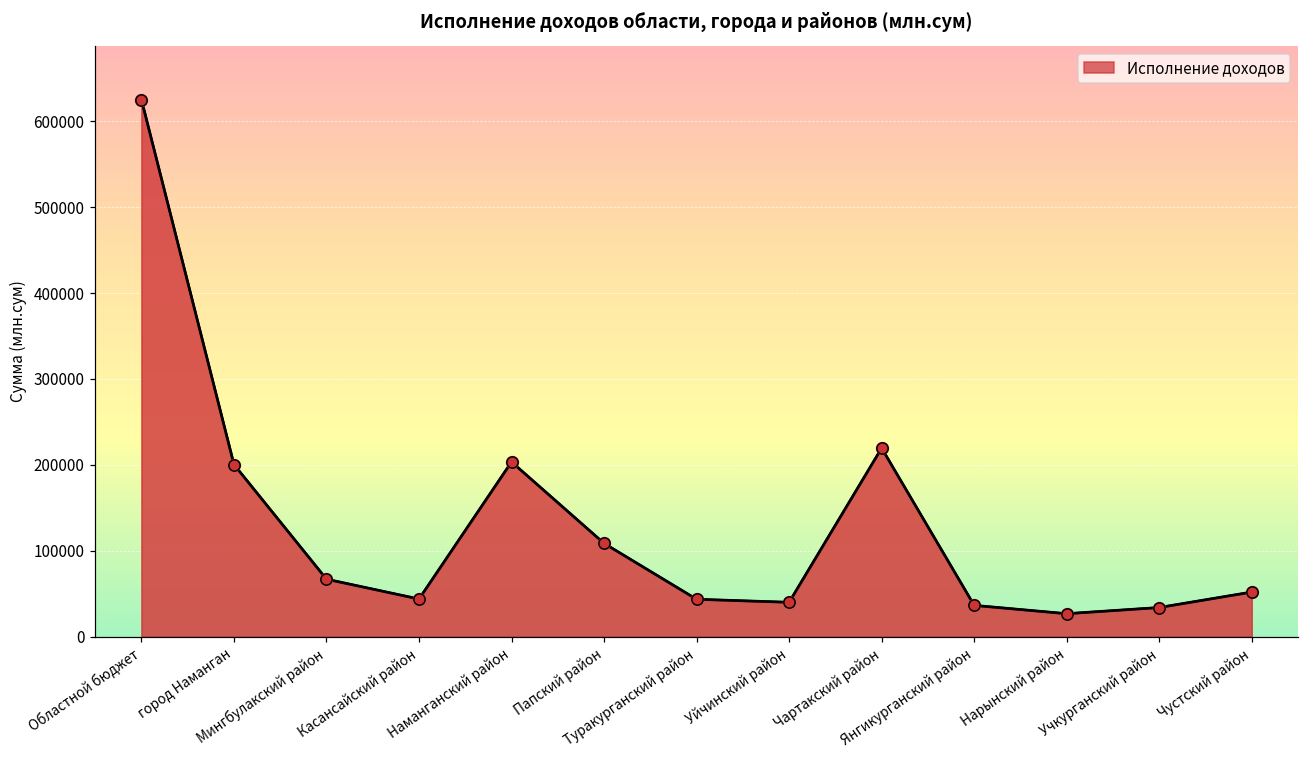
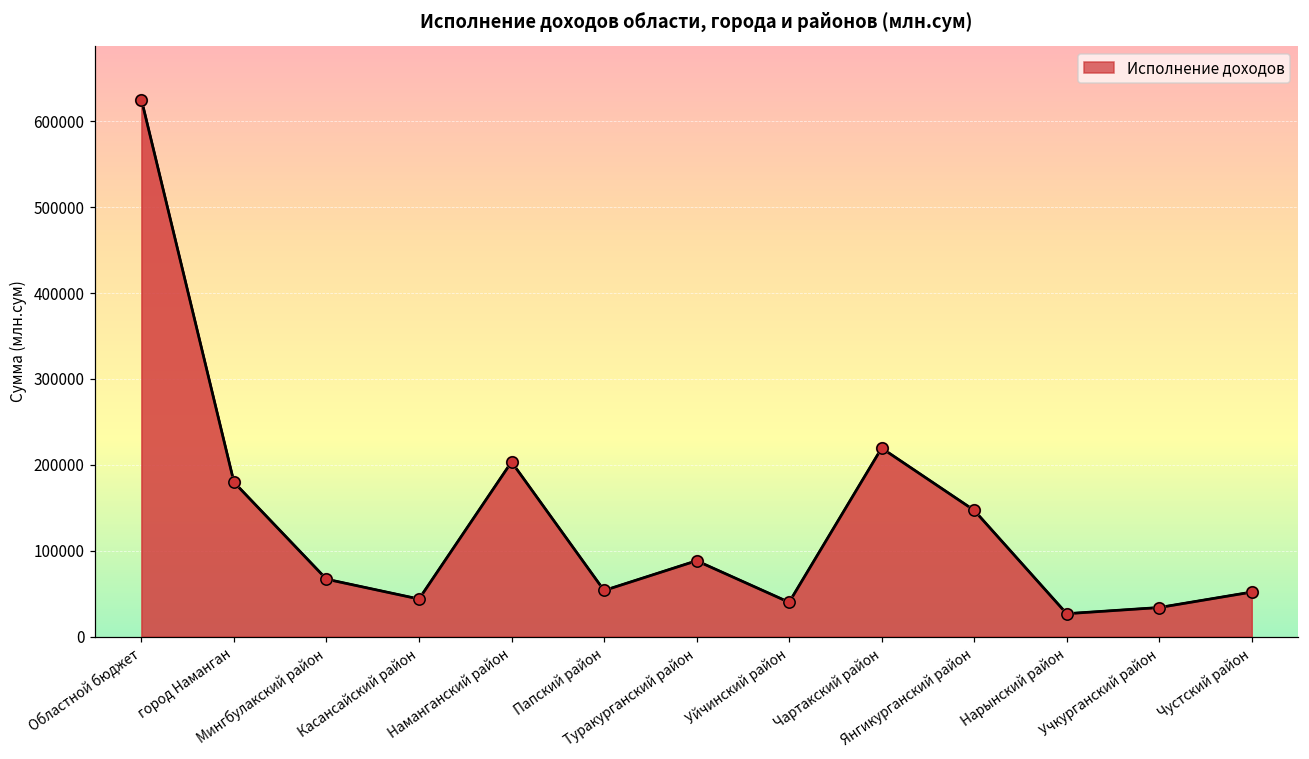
город Наманган: 200000 -> 180000
Папский район: 110000 -> 50000
Туракурганский район: 40000 -> 90000
Янгикурганский район: 40000 -> 150000
